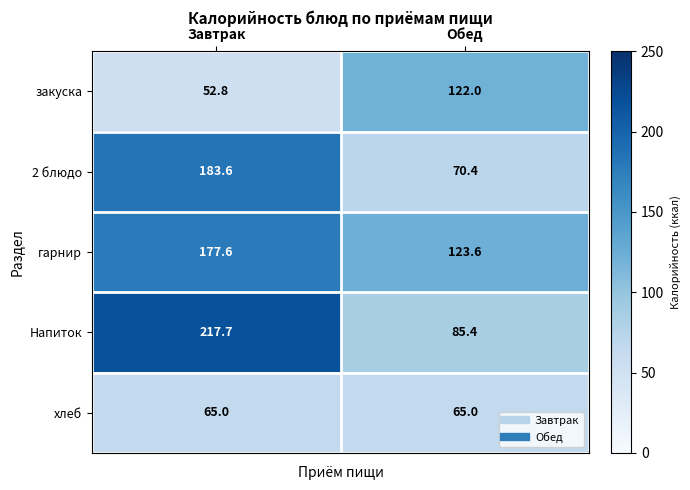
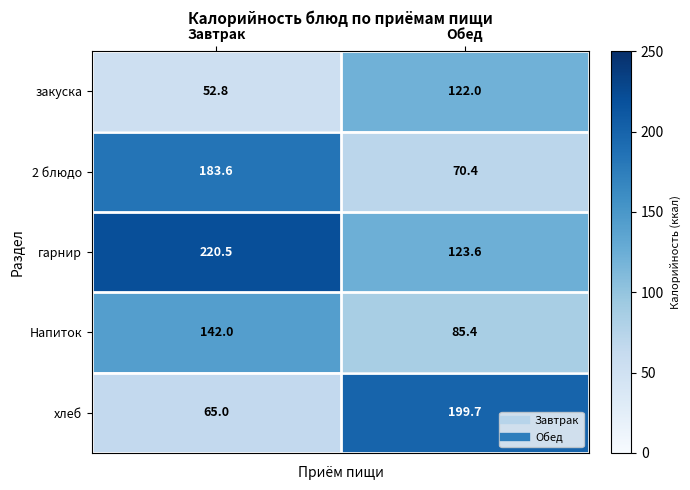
гарнир, Завтрак: 177.6 -> 220.5
Напиток, Завтрак: 217.7 -> 142.0
хлеб, Обед: 65.0 -> 199.7
